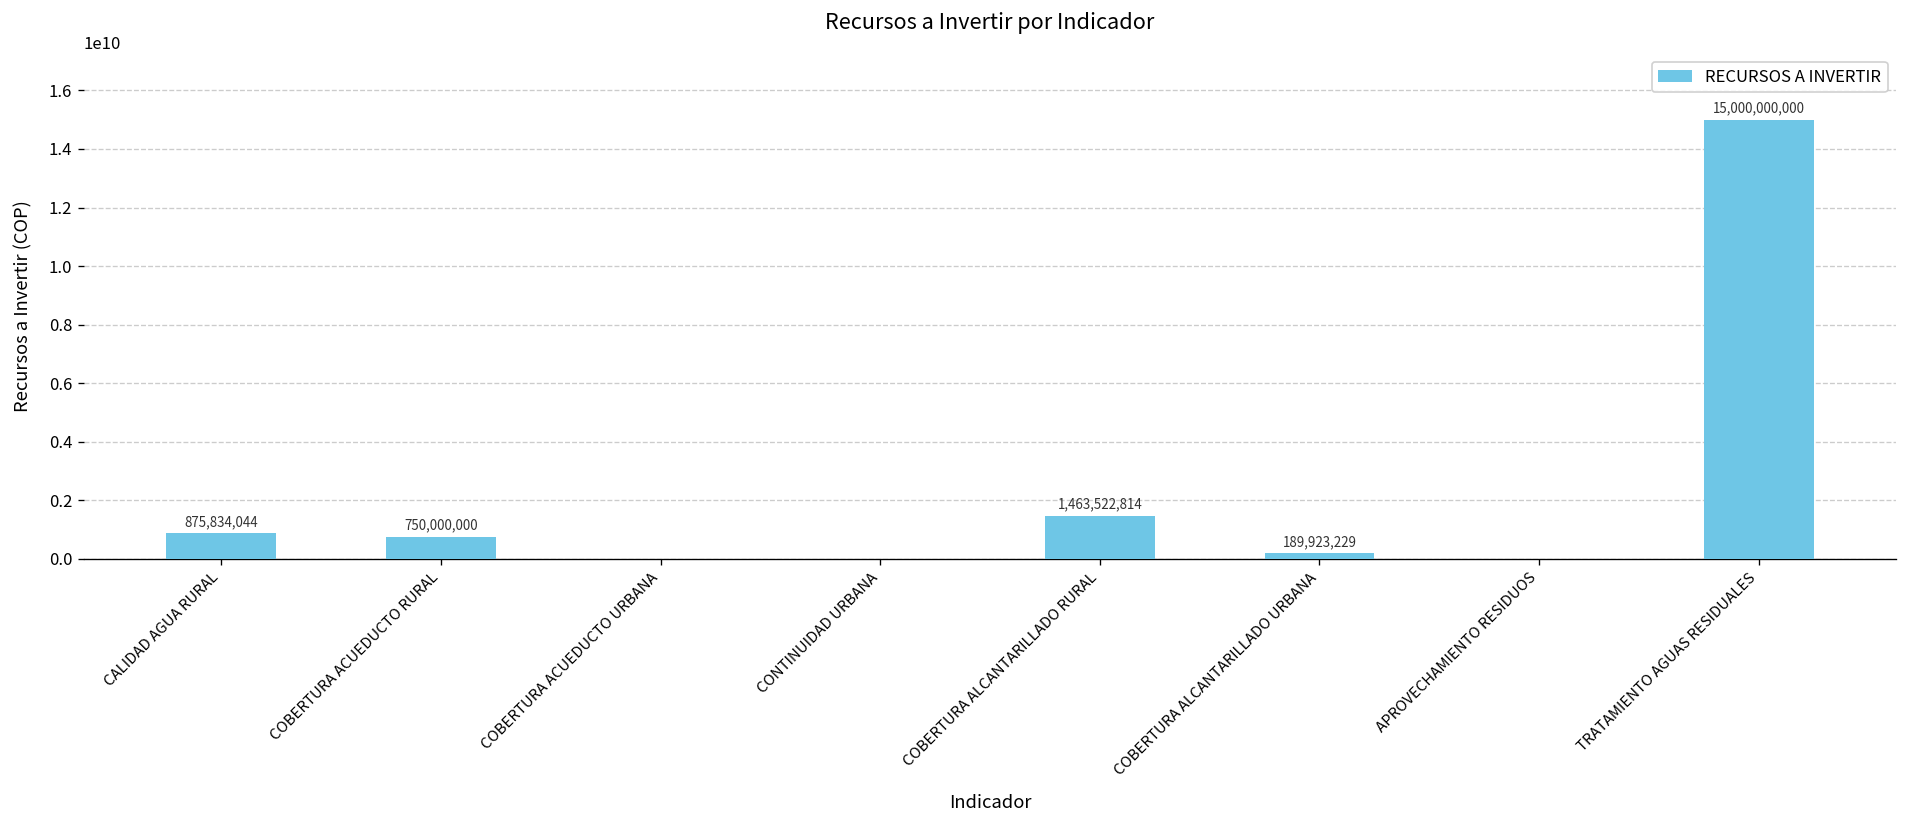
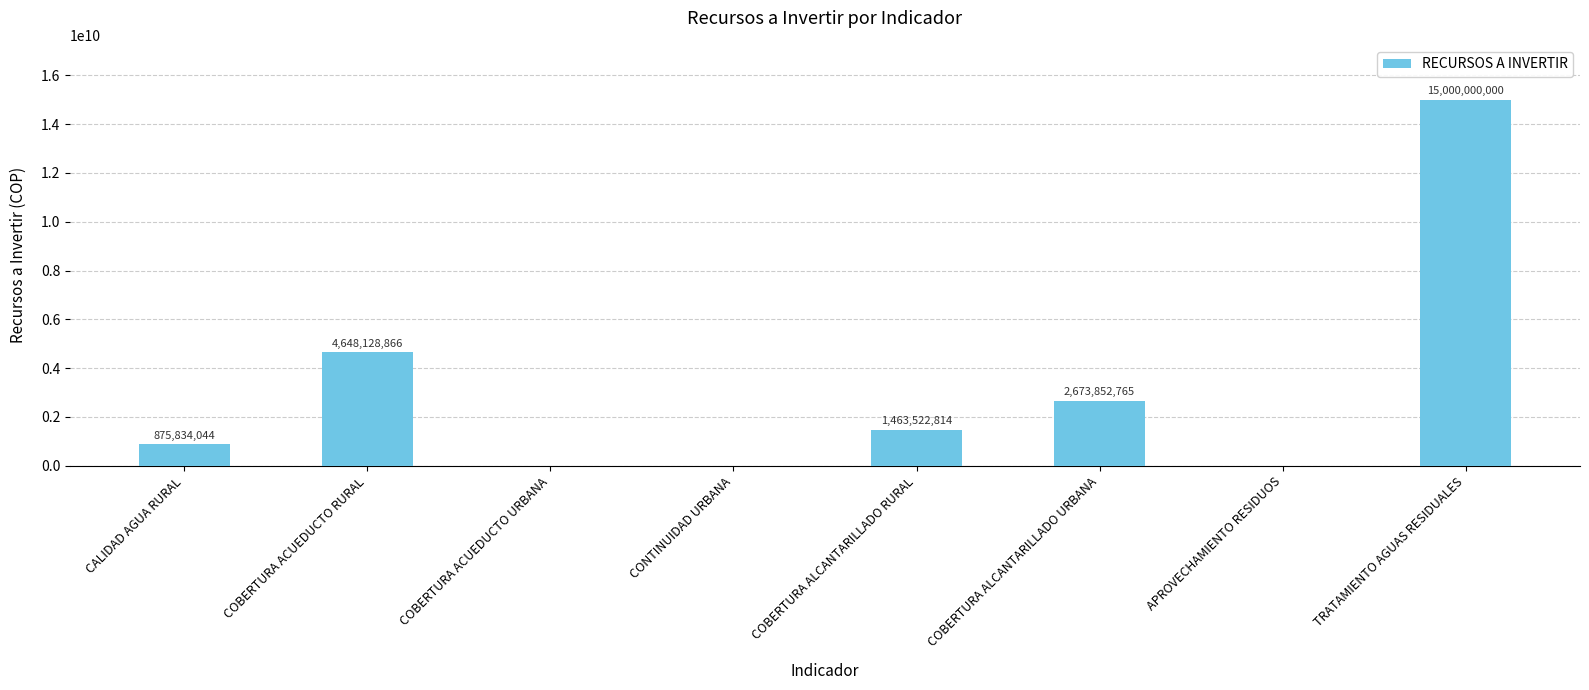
COBERTURA ACUEDUCTO RURAL: 750,000,000 -> 4,648,128,866
COBERTURA ALCANTARILLADO URBANA: 189,923,229 -> 2,673,852,765
